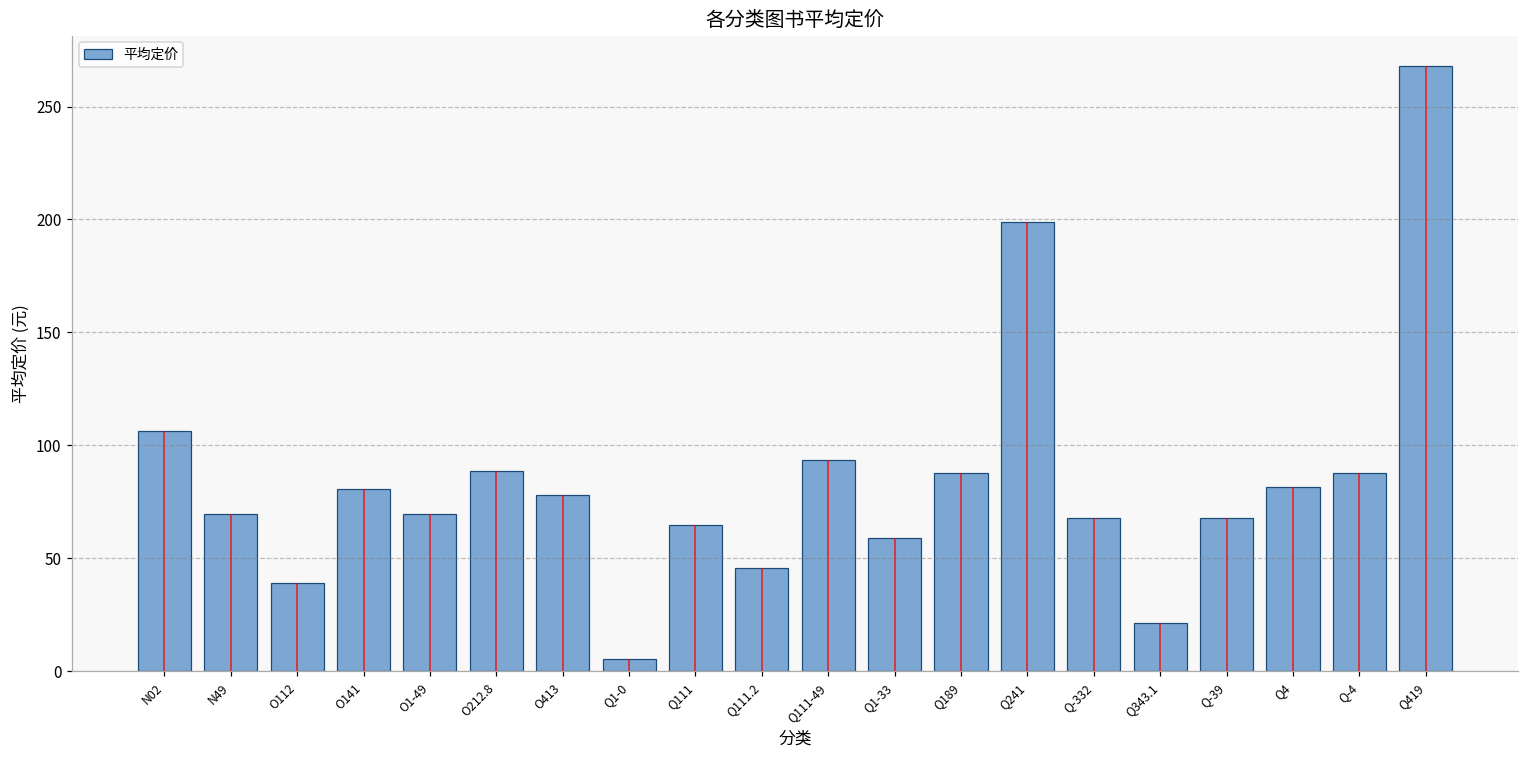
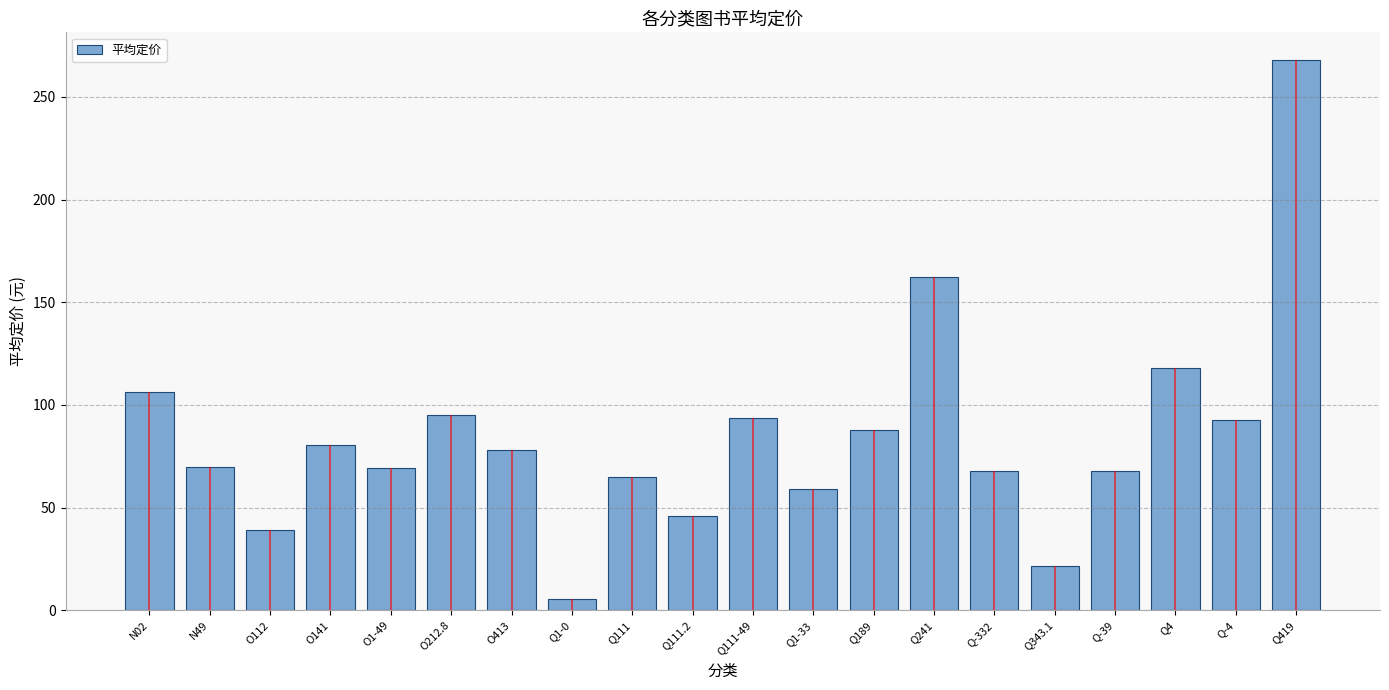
O212.8: 89 -> 95
Q241: 199 -> 163
Q4: 82 -> 118
Q-4: 88 -> 93
